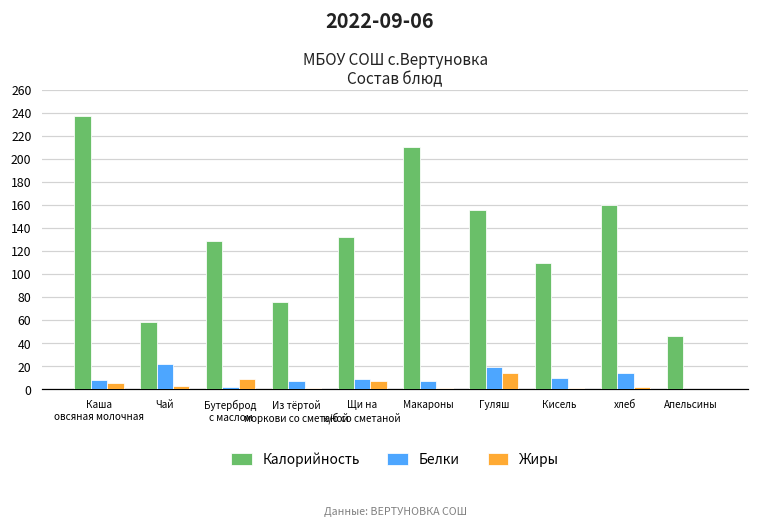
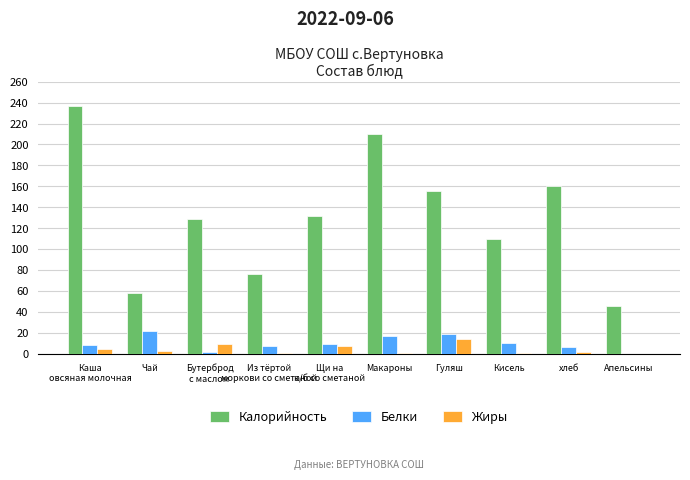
Белки, Макароны: 7 -> 17
Белки, хлеб: 14 -> 6
